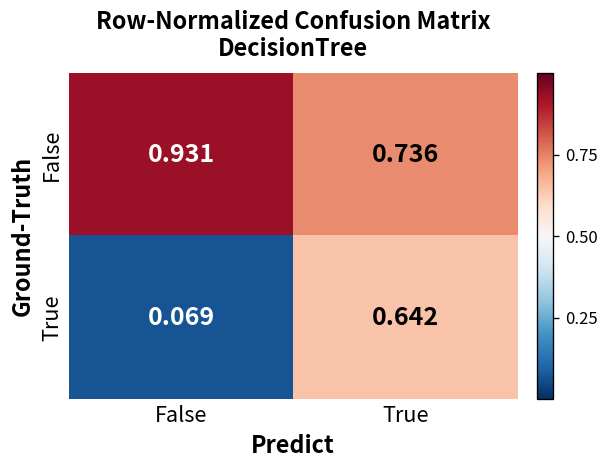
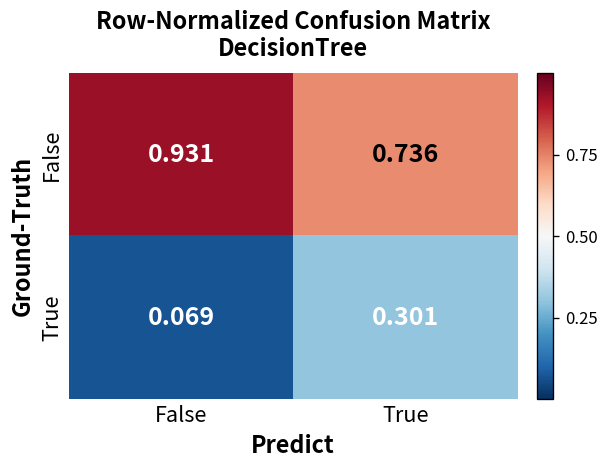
True, True: 0.642 -> 0.301
